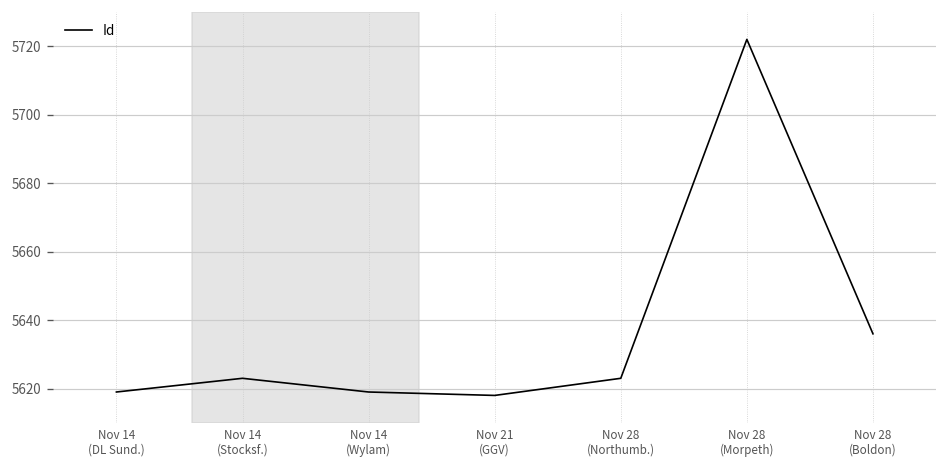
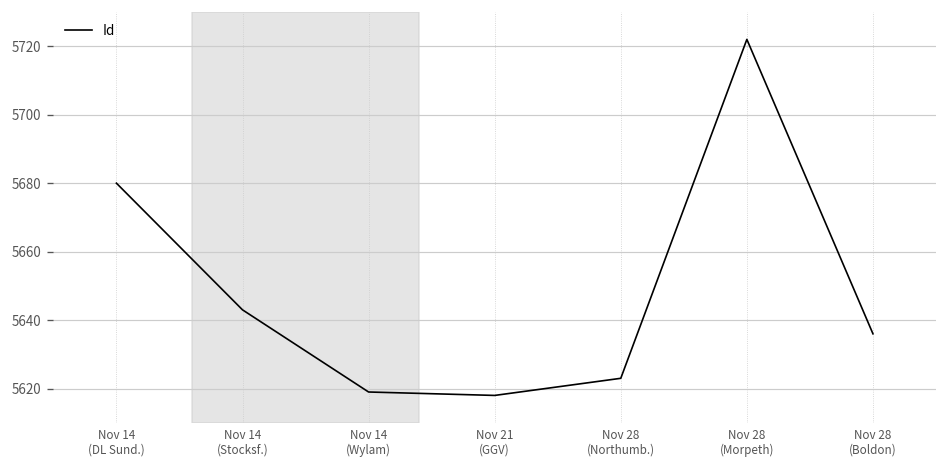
Nov 14 (DL Sund.): 5619 -> 5680
Nov 14 (Stocksf.): 5623 -> 5643
